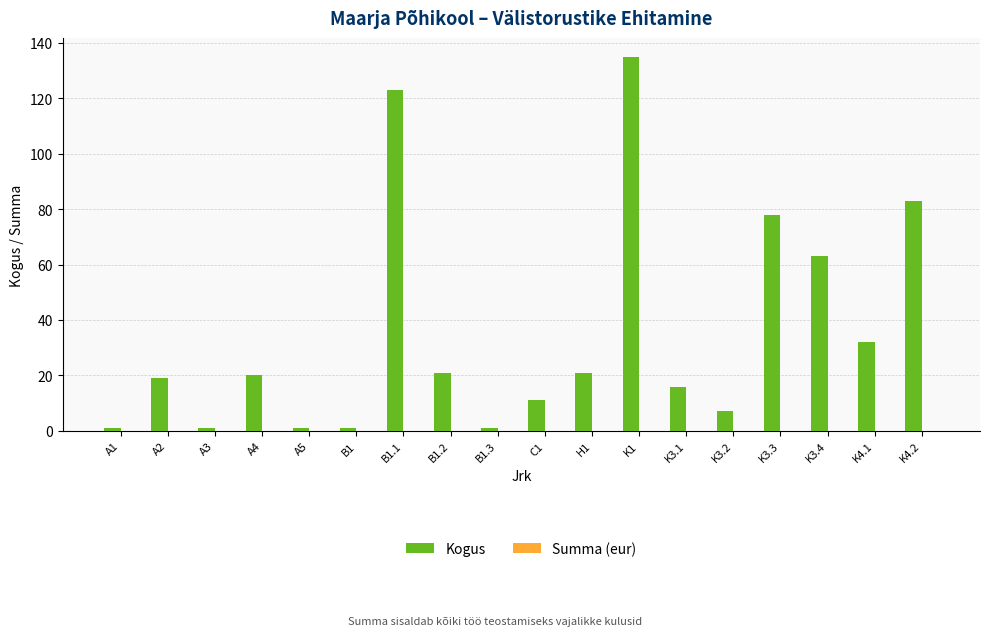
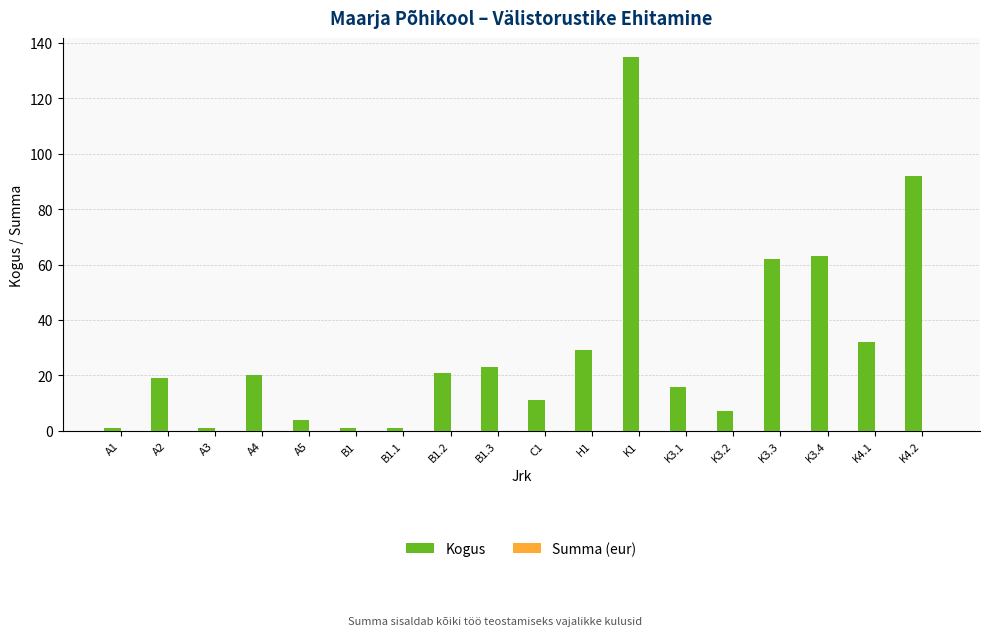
Kogus, A5: 1 -> 4
Kogus, B1.1: 123 -> 1
Kogus, B1.3: 1 -> 23
Kogus, H1: 21 -> 29
Kogus, K3.3: 78 -> 62
Kogus, K4.2: 83 -> 92
